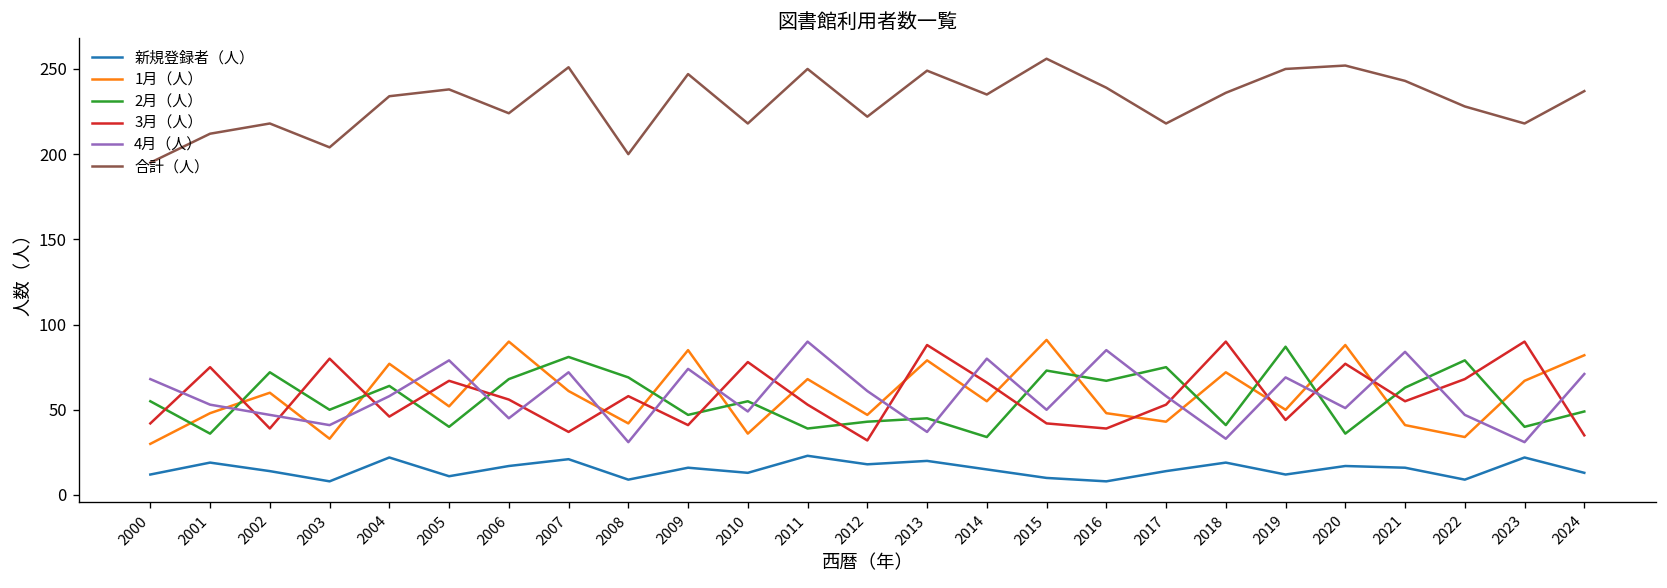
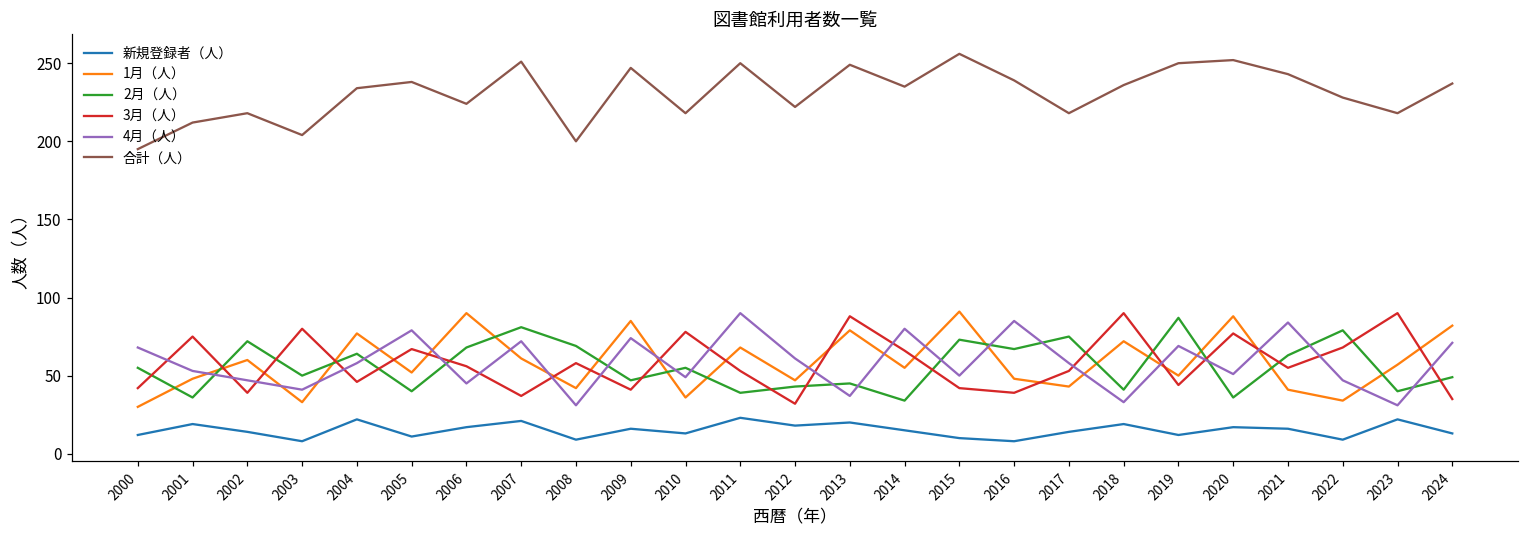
1月（人）, 2023: 67 -> 57
